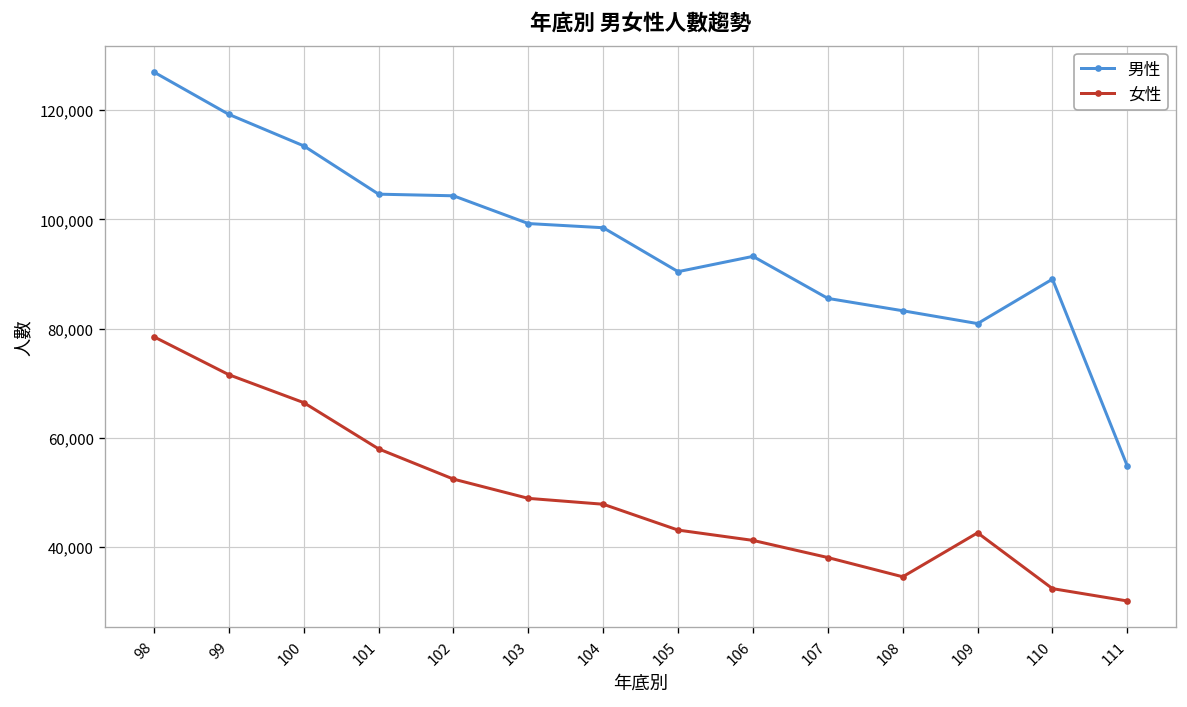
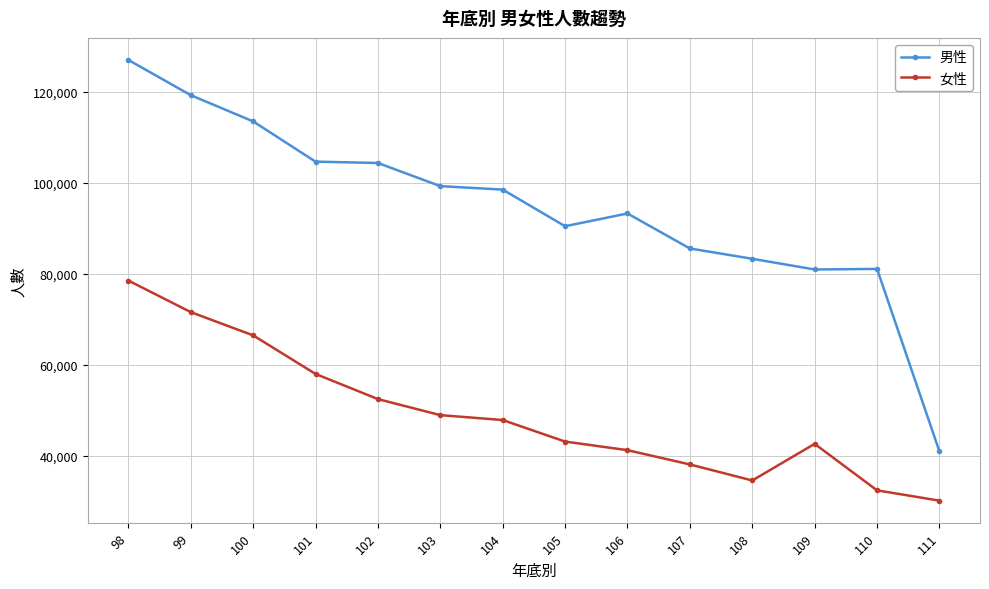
男性, 110: 89,000 -> 81,000
男性, 111: 55,000 -> 41,000
